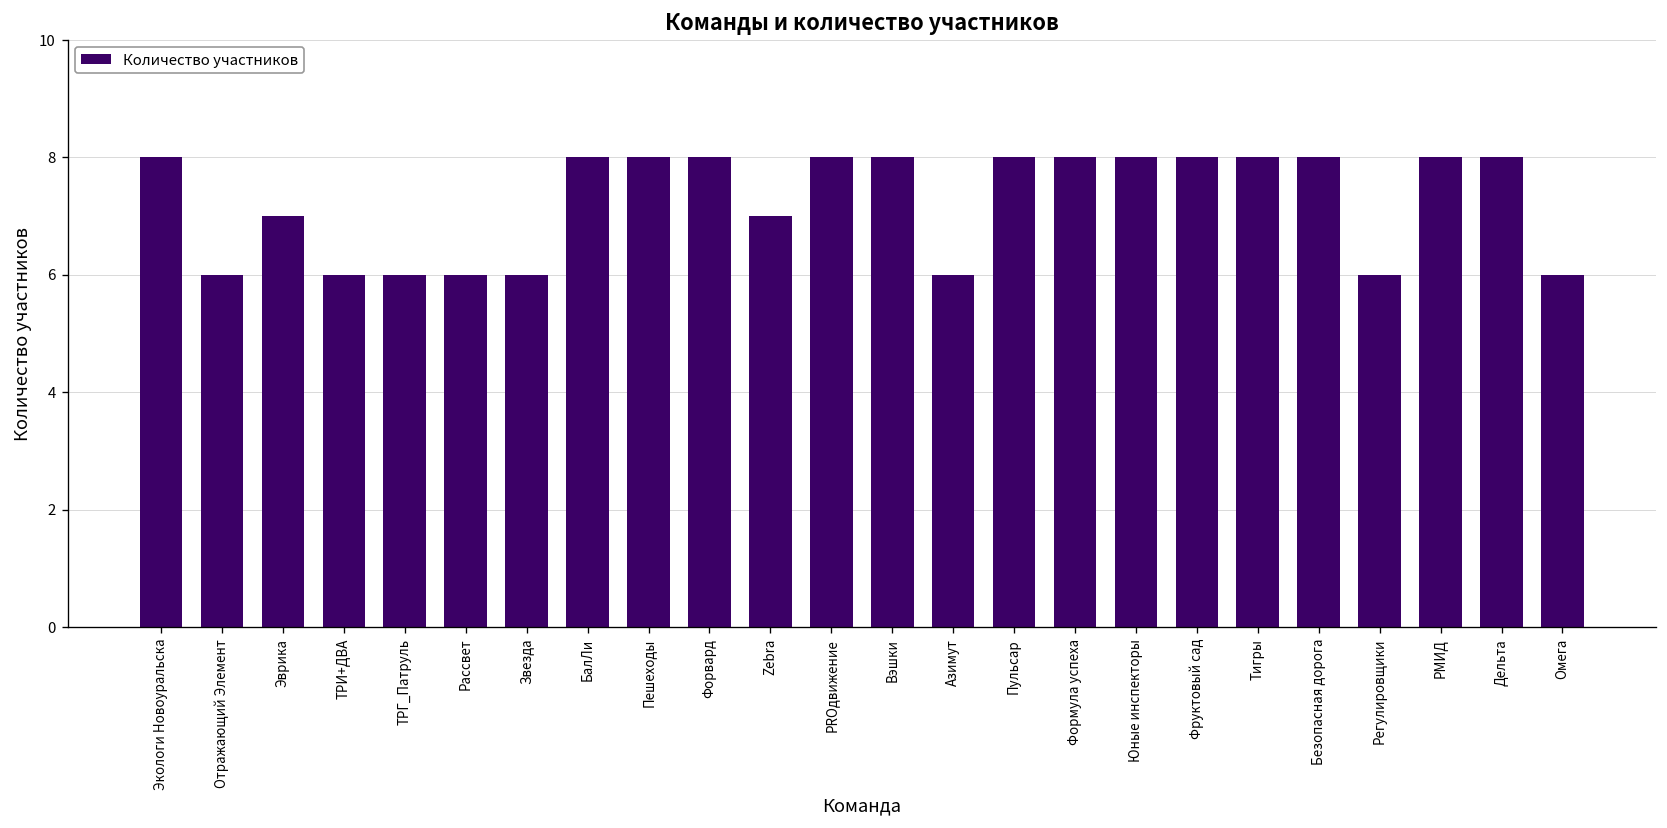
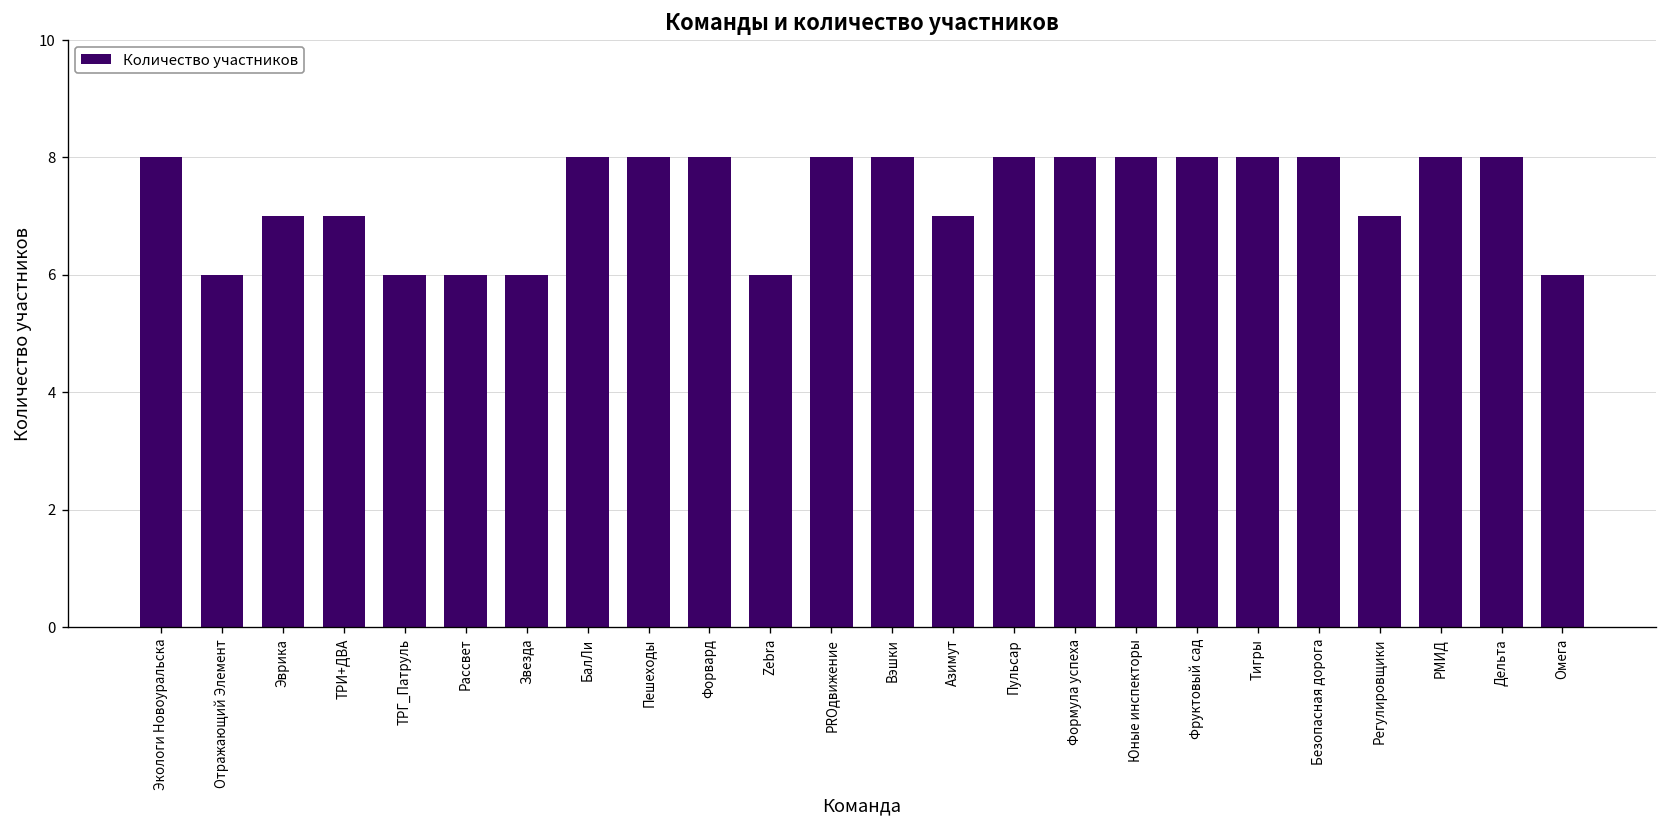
ТРИ+ДВА: 6 -> 7
Zebra: 7 -> 6
Азимут: 6 -> 7
Регулировщики: 6 -> 7
